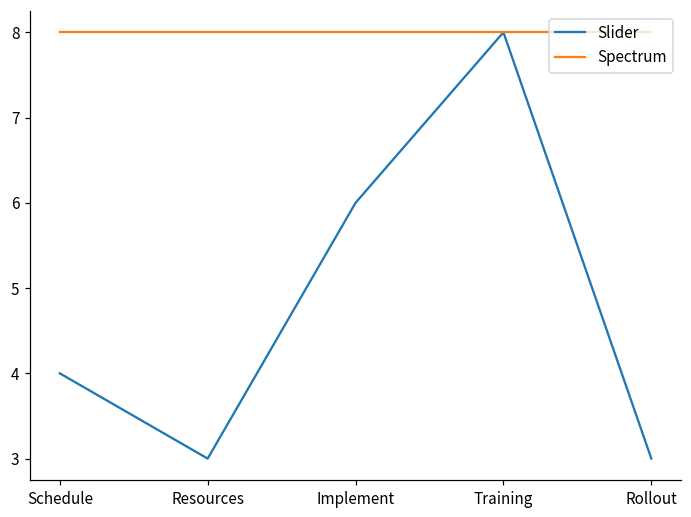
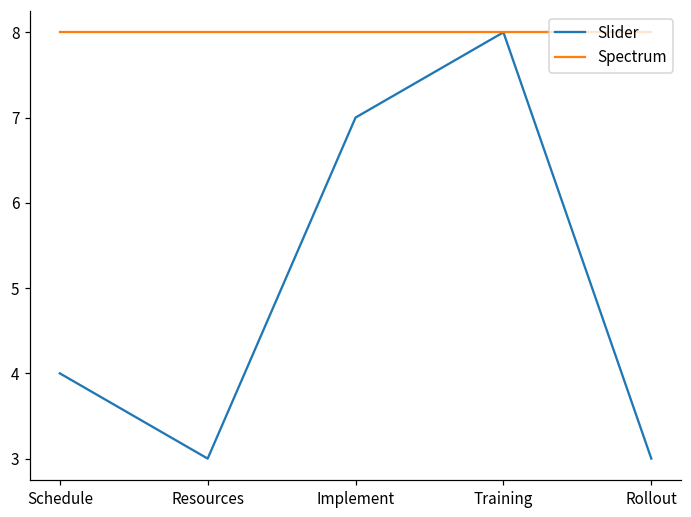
Slider, Implement: 6 -> 7
